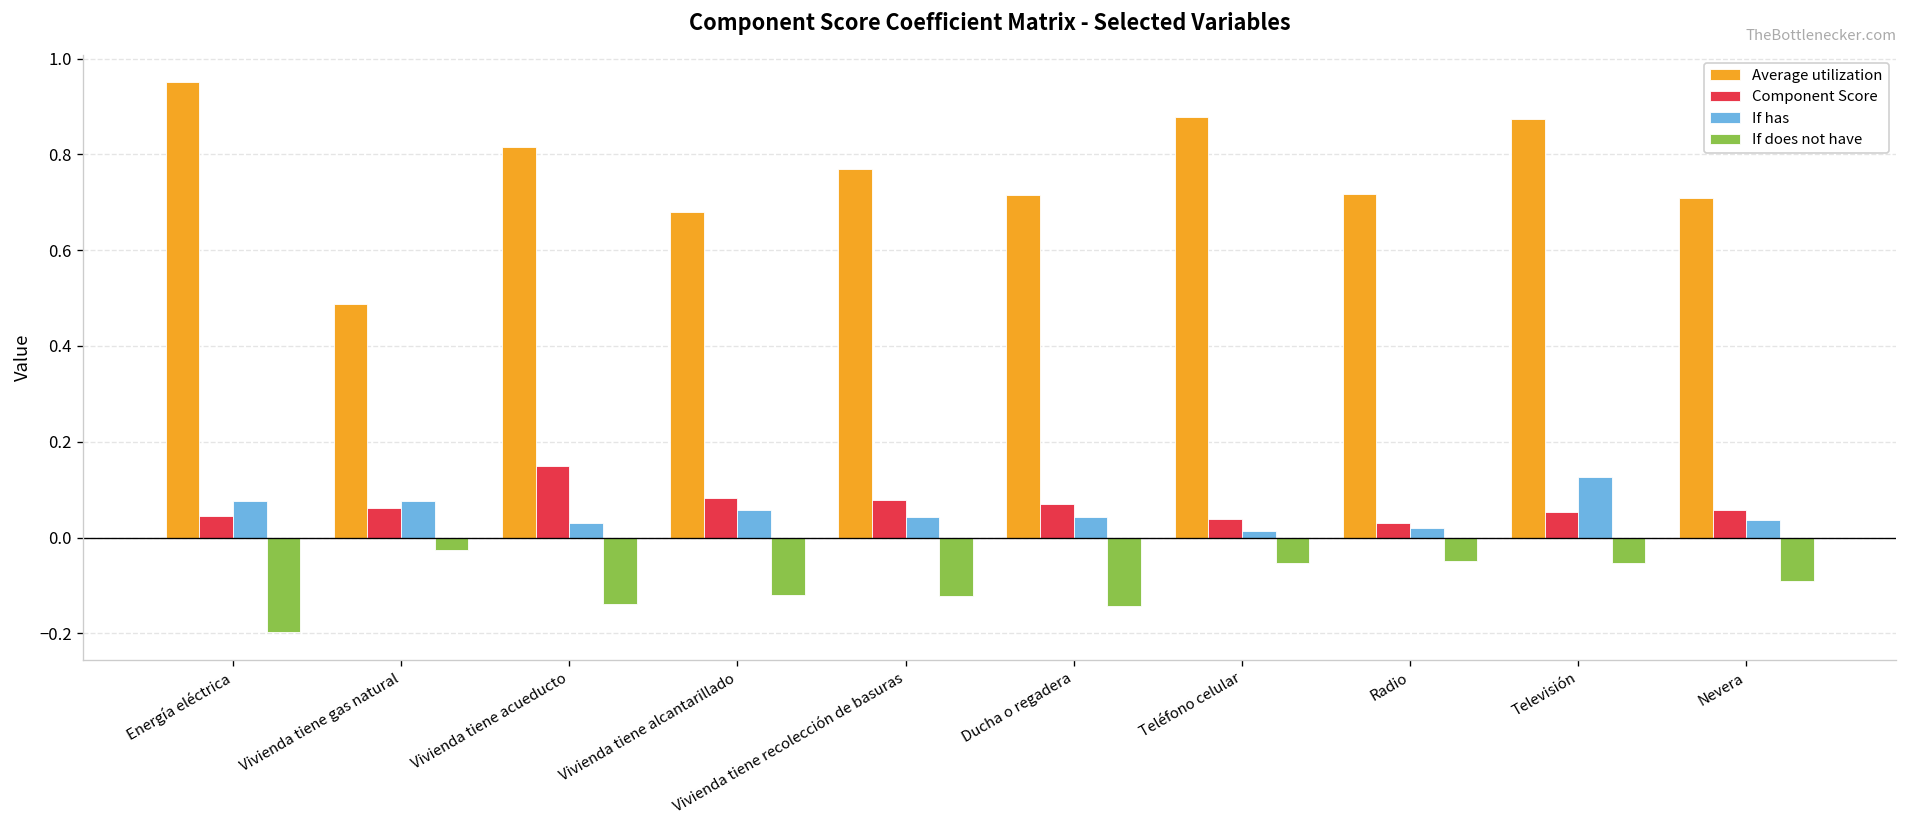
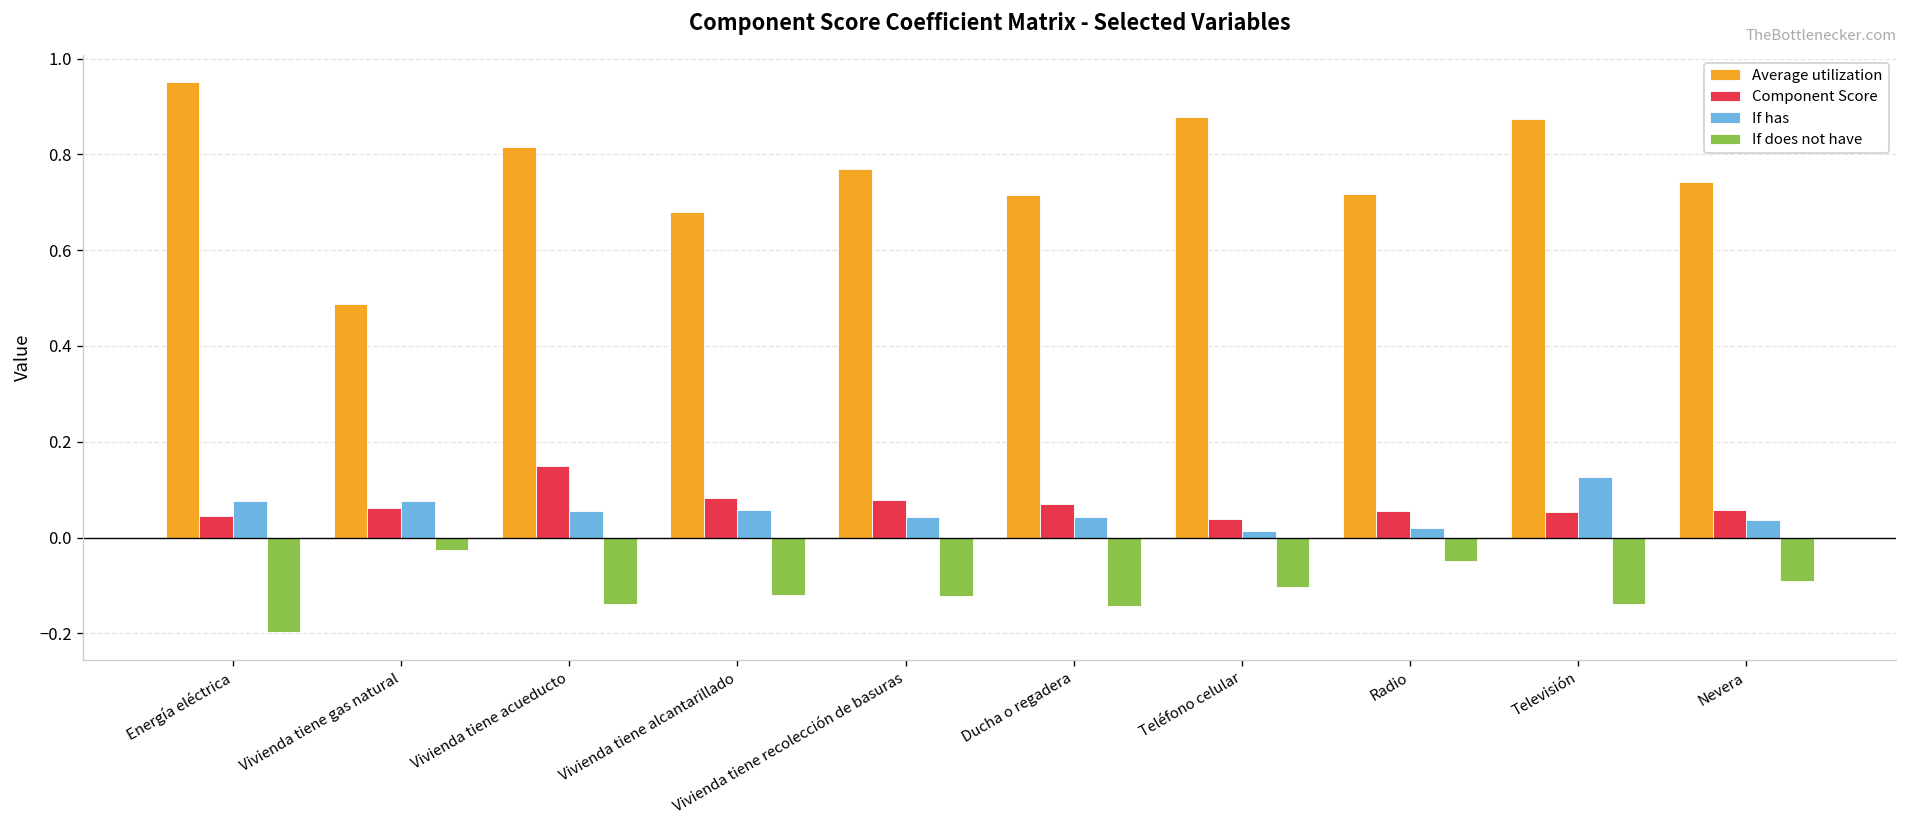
If has, Vivienda tiene acueducto: 0.03 -> 0.06
If does not have, Teléfono celular: -0.05 -> -0.10
Component Score, Radio: 0.03 -> 0.06
If does not have, Televisión: -0.05 -> -0.14
Average utilization, Nevera: 0.71 -> 0.74
